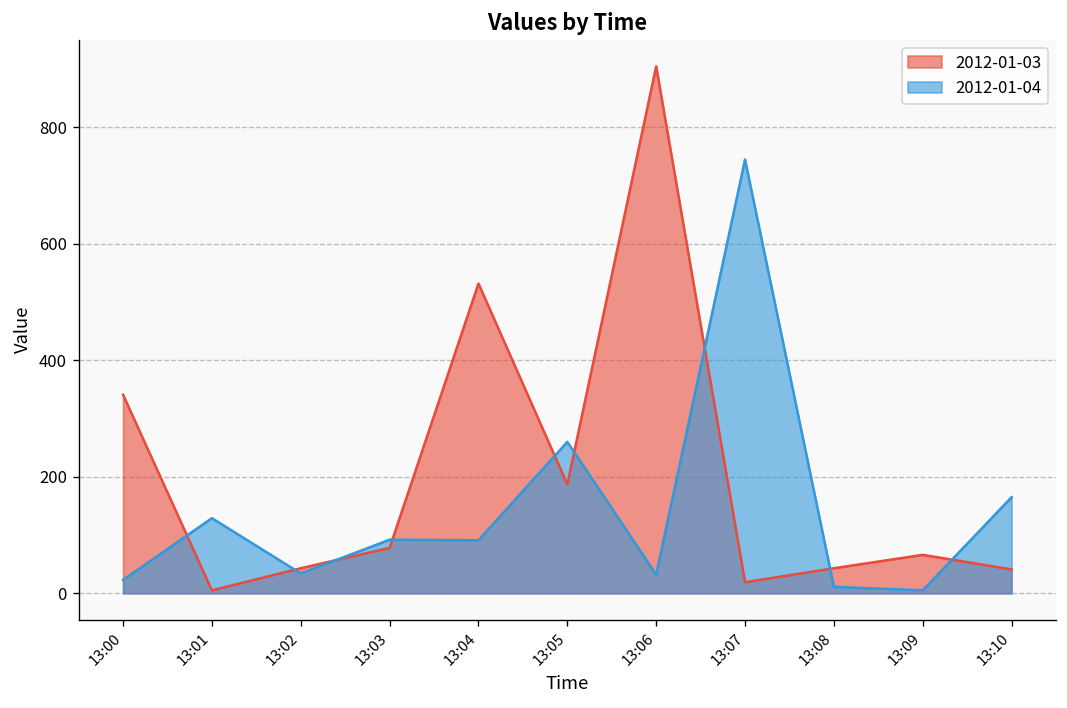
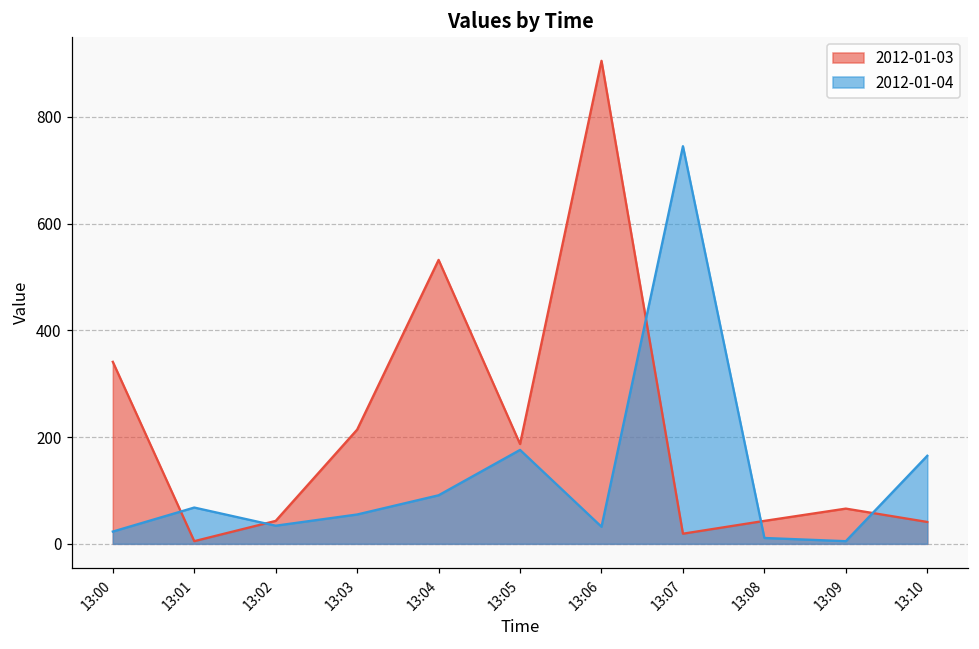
2012-01-04, 13:01: 130 -> 70
2012-01-03, 13:03: 80 -> 210
2012-01-04, 13:03: 90 -> 60
2012-01-04, 13:05: 260 -> 180
